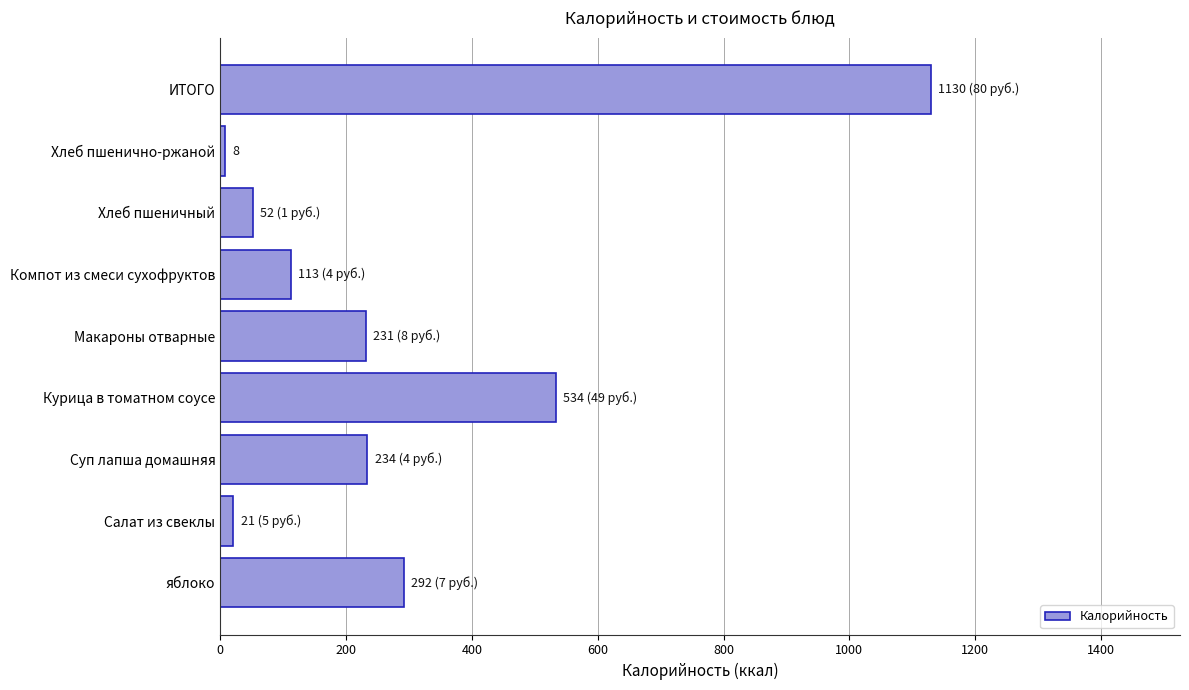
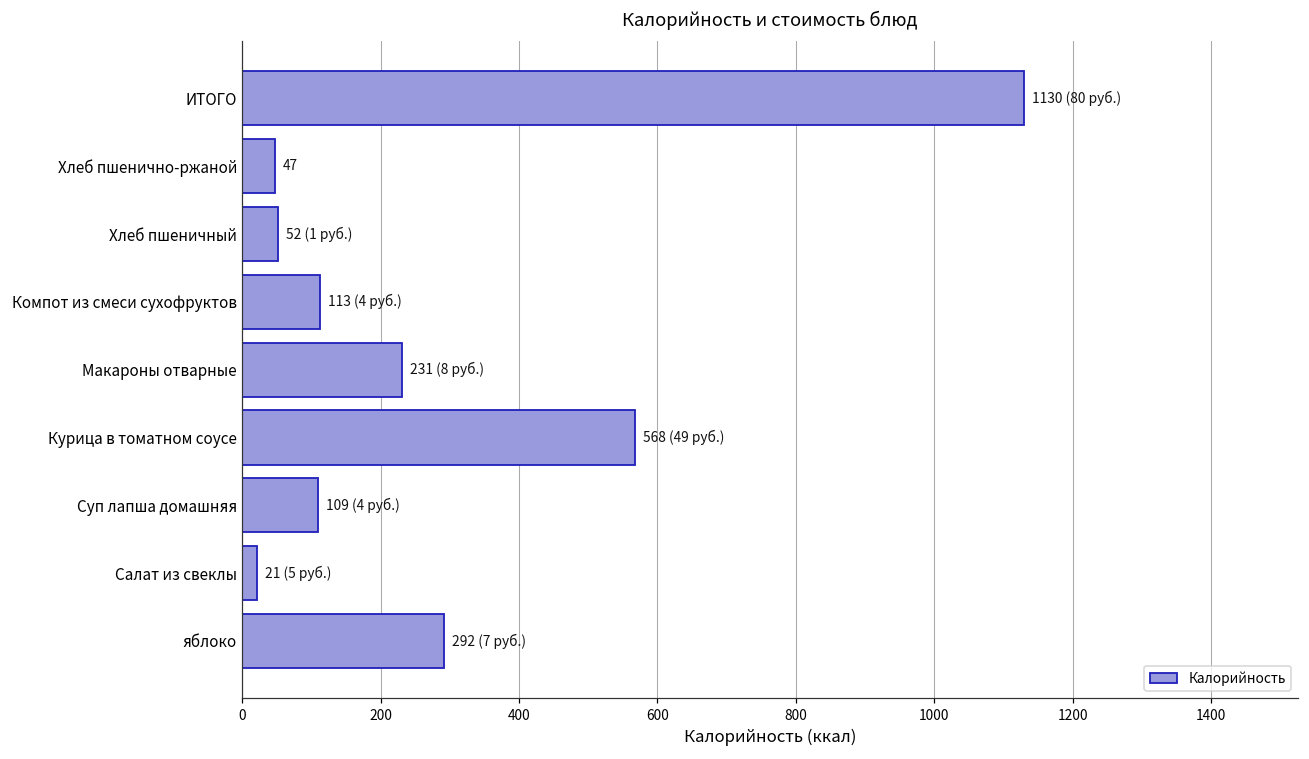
Хлеб пшенично-ржаной: 8 -> 47
Курица в томатном соусе: 534 -> 568
Суп лапша домашняя: 234 -> 109
